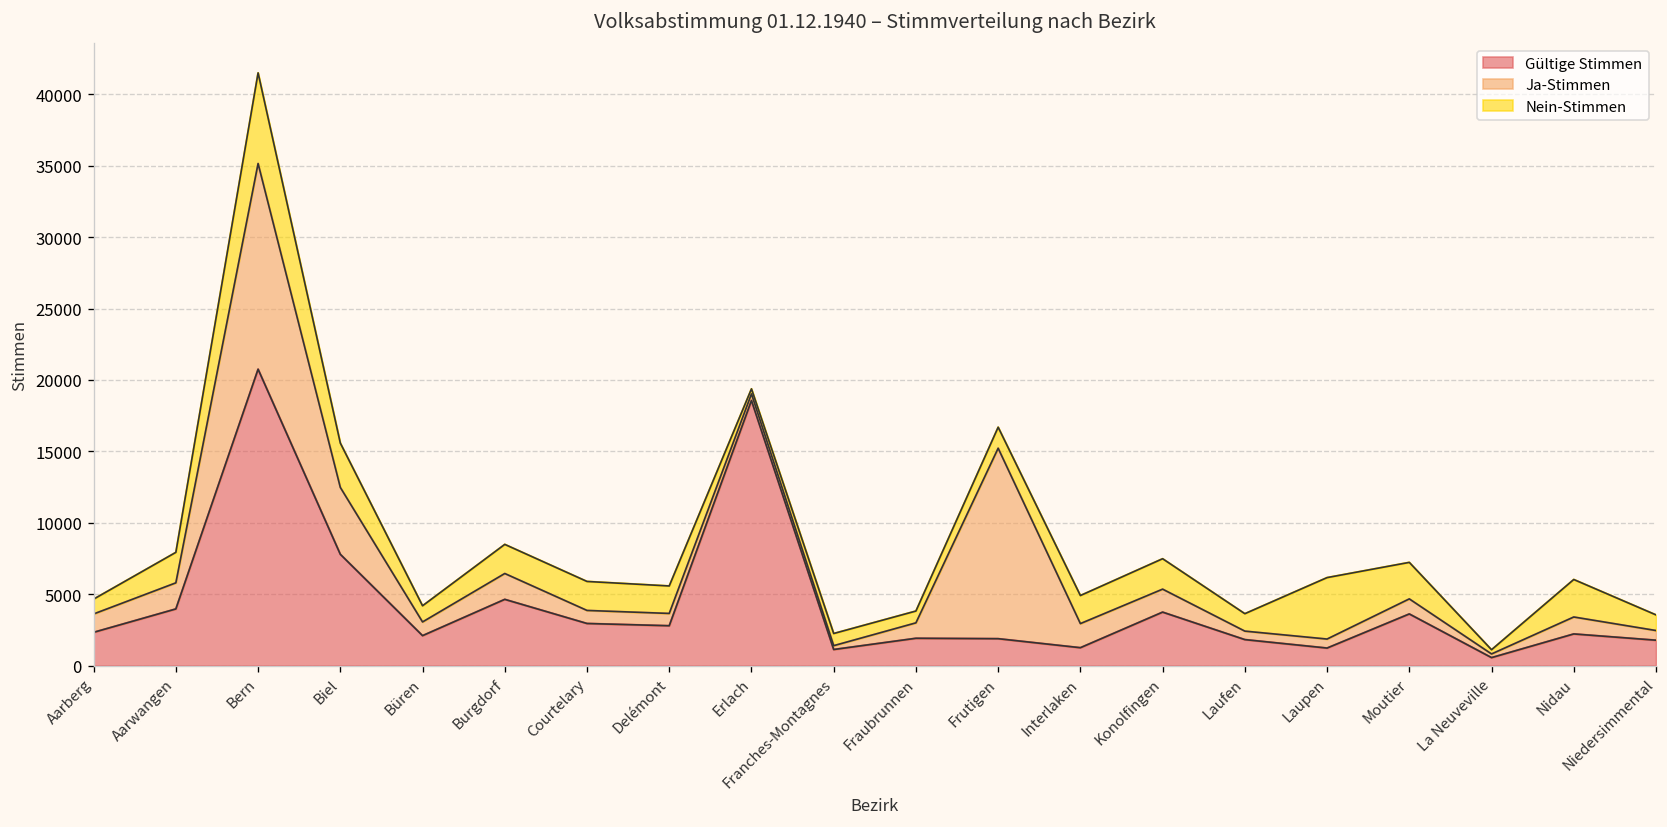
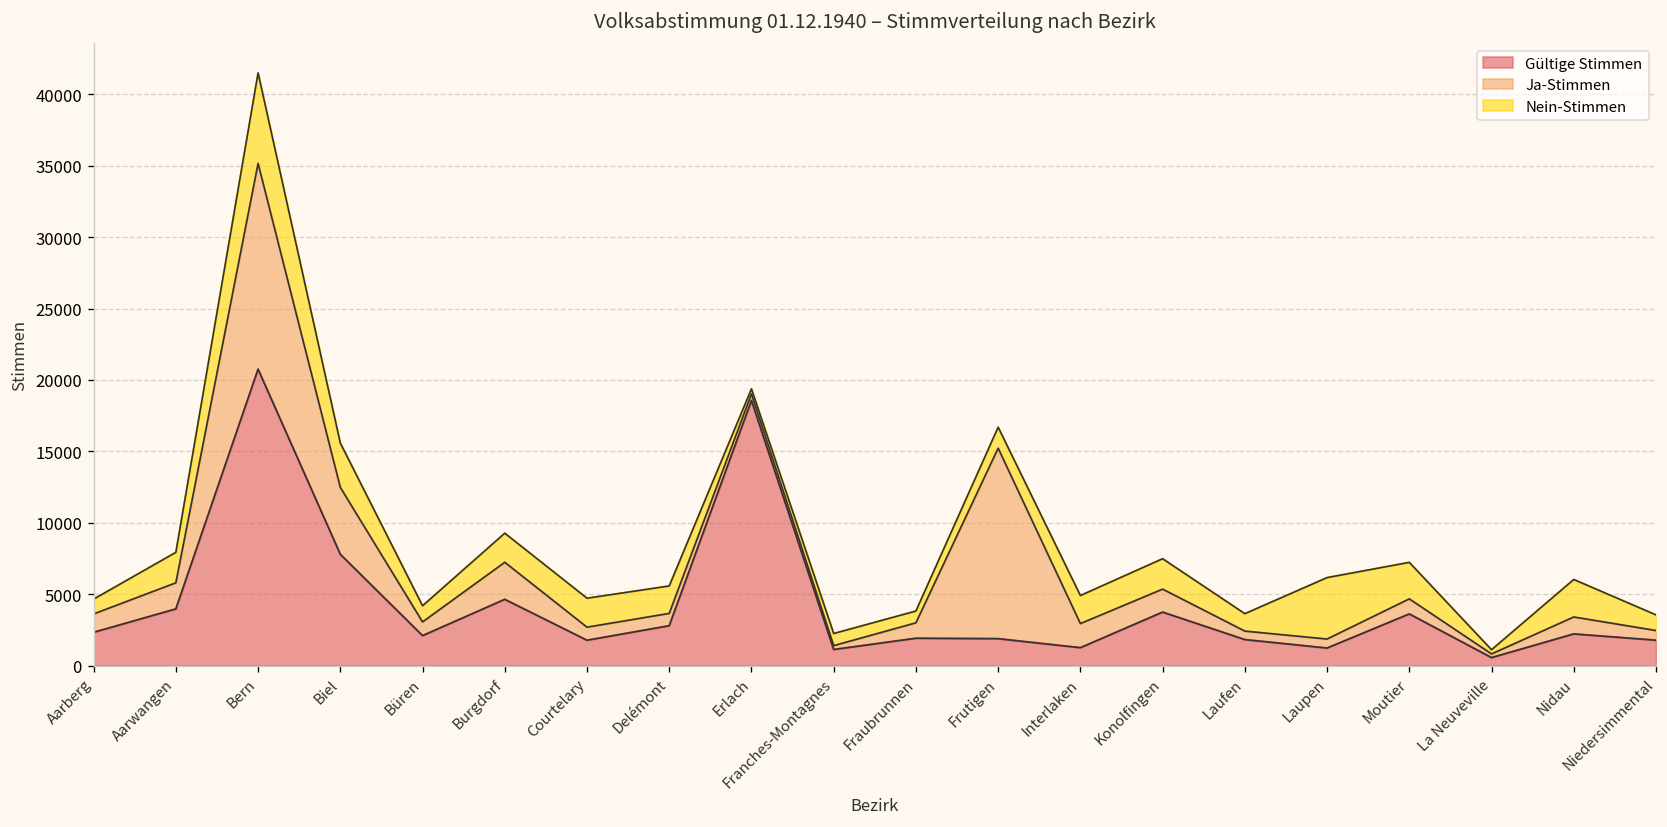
Ja-Stimmen, Burgdorf: 1800 -> 2600
Gültige Stimmen, Courtelary: 2900 -> 1800
